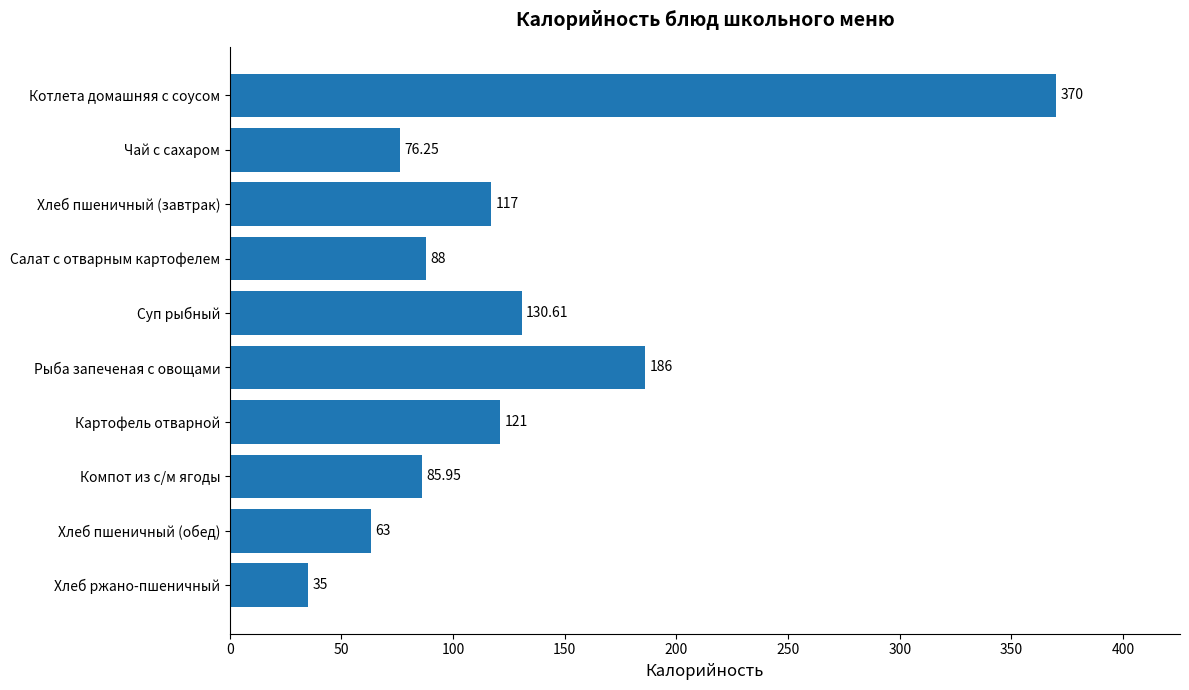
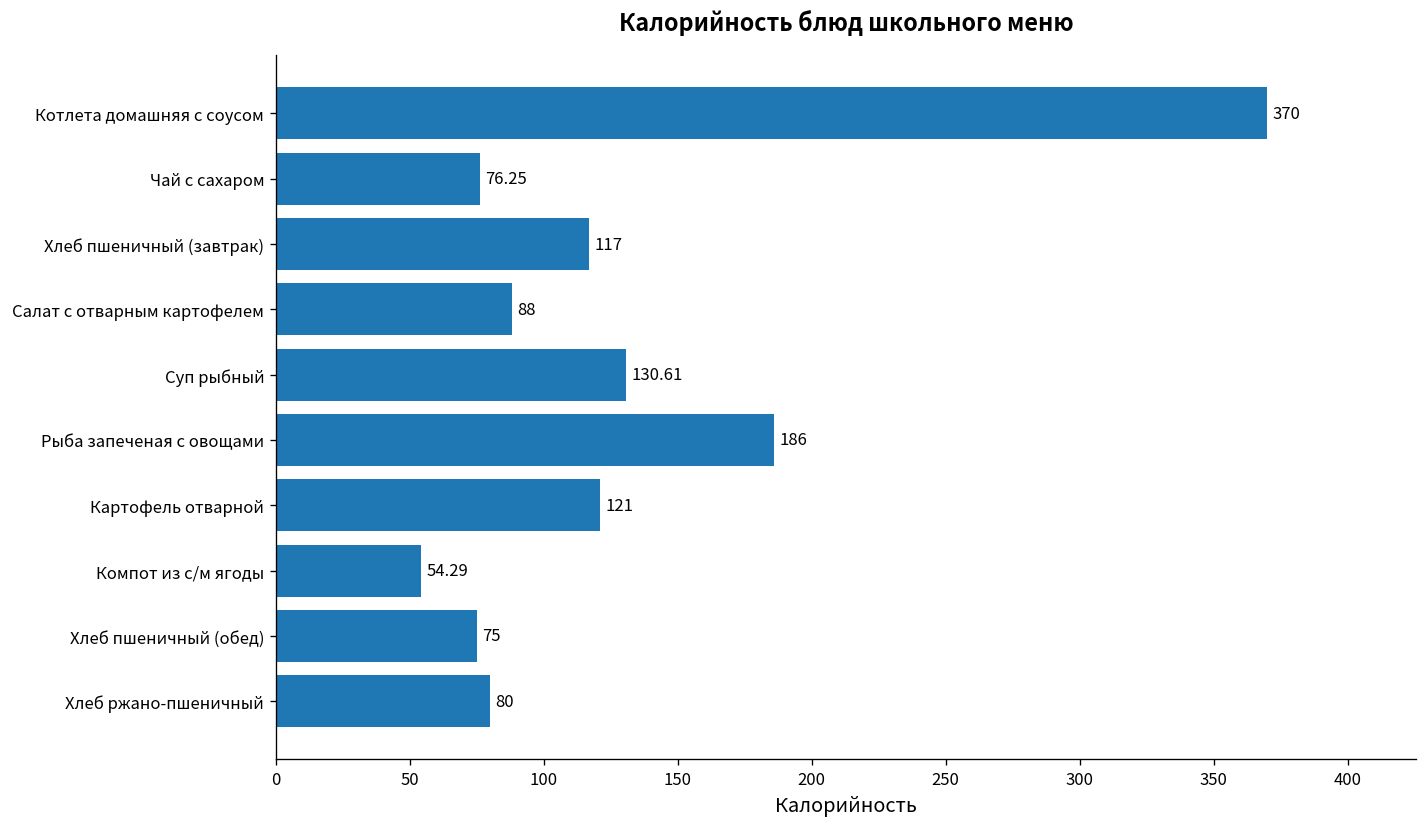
Компот из с/м ягоды: 85.95 -> 54.29
Хлеб пшеничный (обед): 63 -> 75
Хлеб ржано-пшеничный: 35 -> 80
